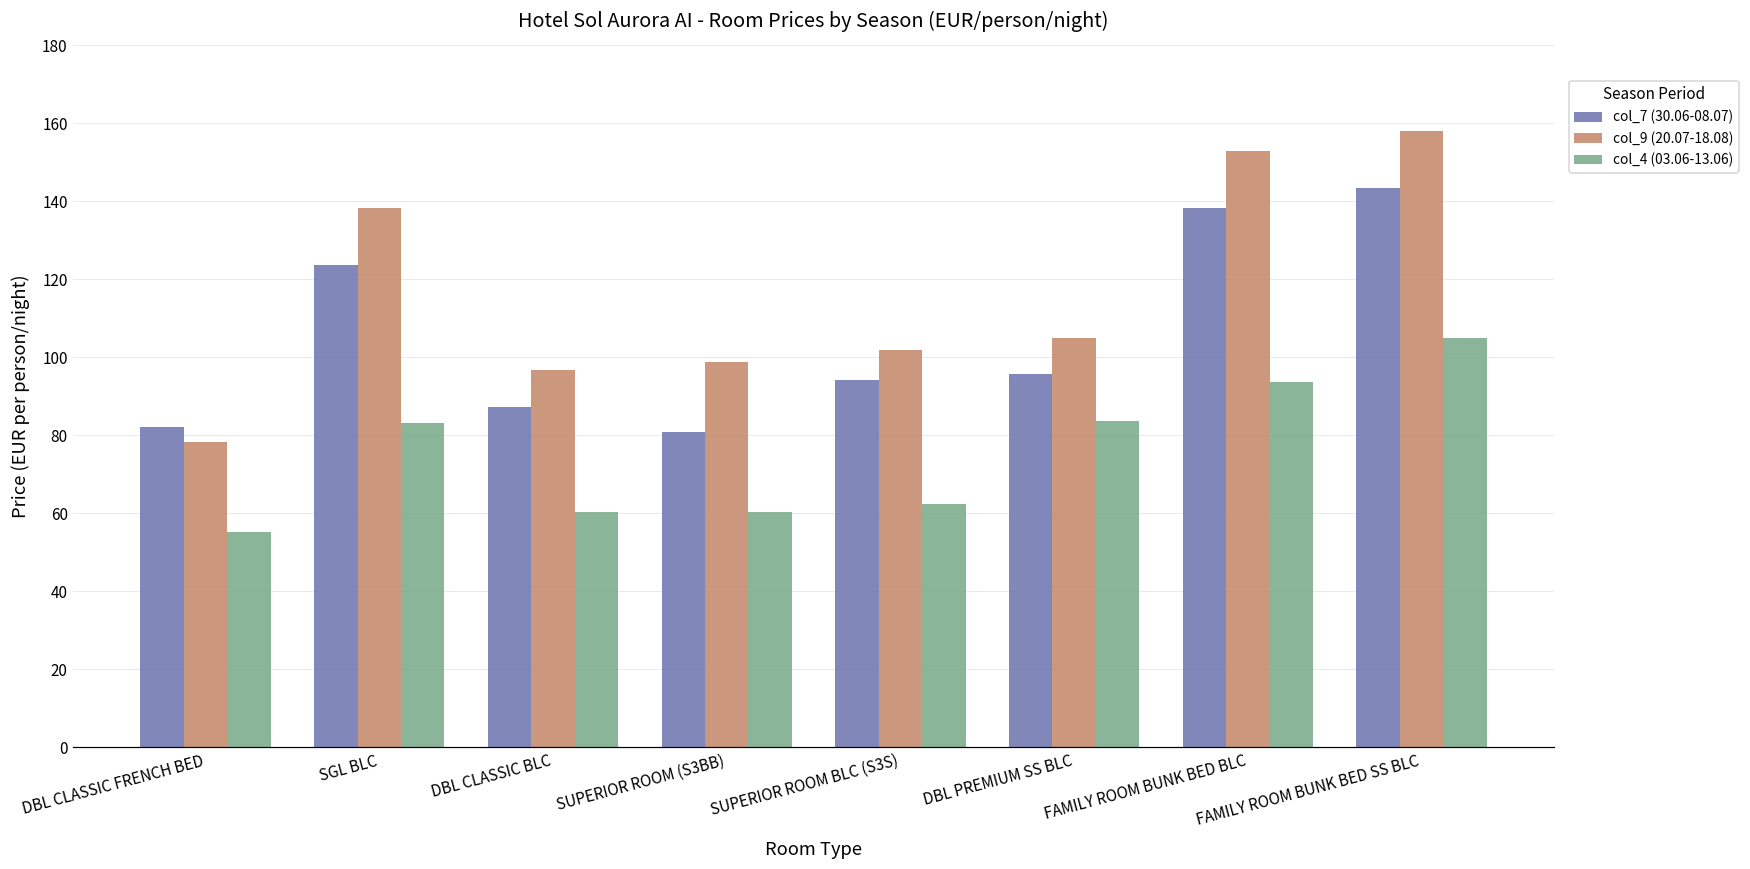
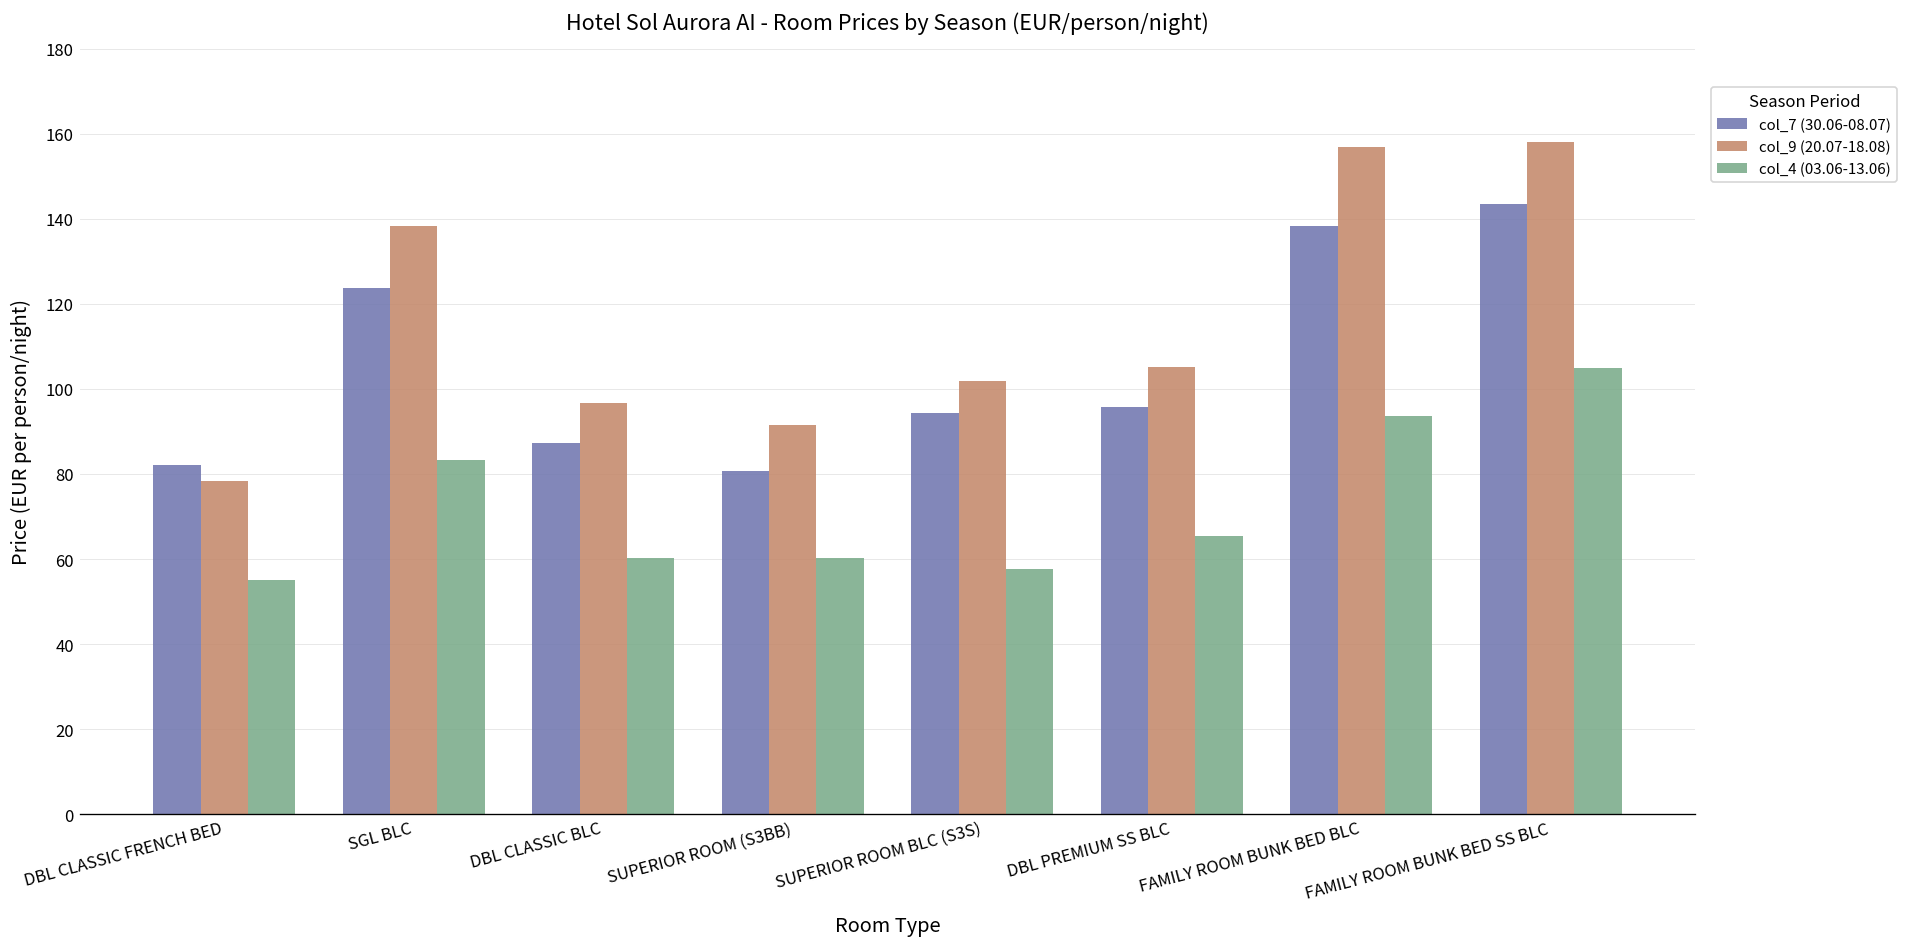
col_9 (20.07-18.08), SUPERIOR ROOM (S3BB): 99 -> 91
col_4 (03.06-13.06), SUPERIOR ROOM BLC (S3S): 62 -> 58
col_4 (03.06-13.06), DBL PREMIUM SS BLC: 84 -> 66
col_9 (20.07-18.08), FAMILY ROOM BUNK BED BLC: 153 -> 157
